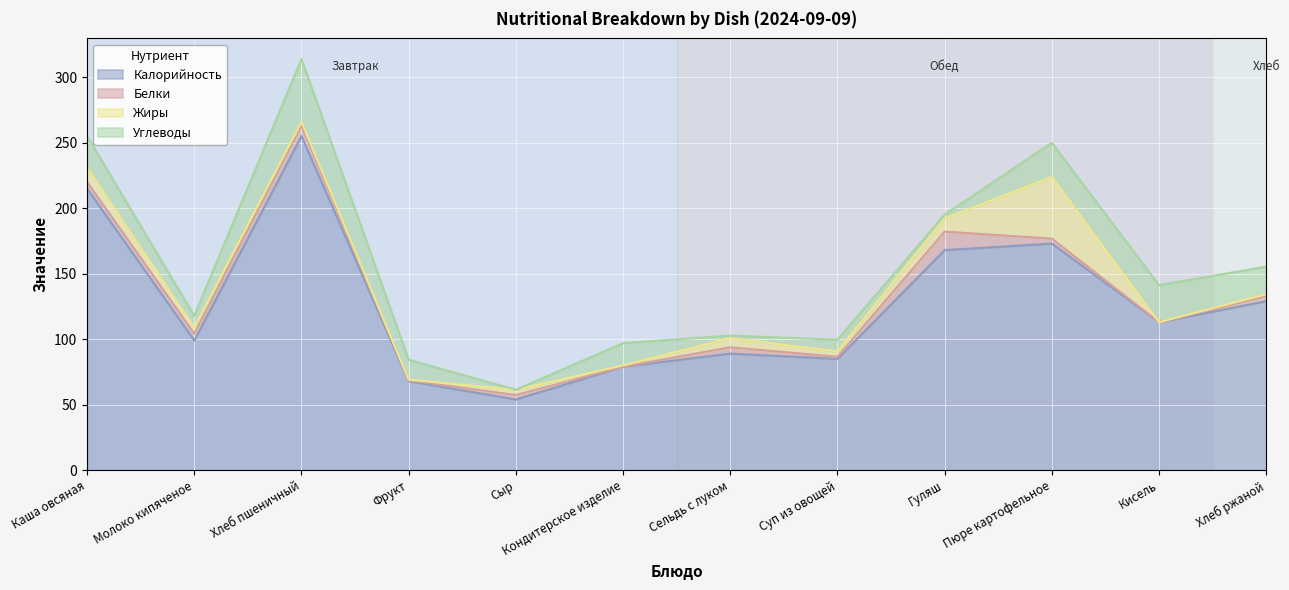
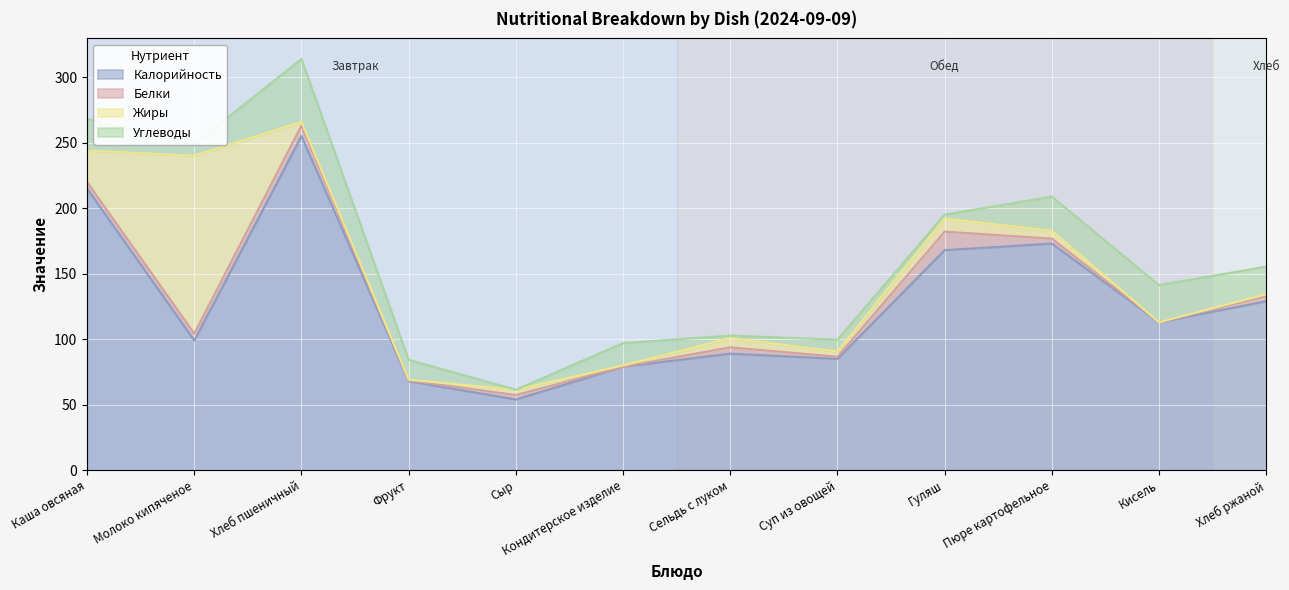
Жиры, Каша овсяная: 11 -> 24
Жиры, Молоко кипяченое: 5 -> 136
Жиры, Пюре картофельное: 47 -> 6
